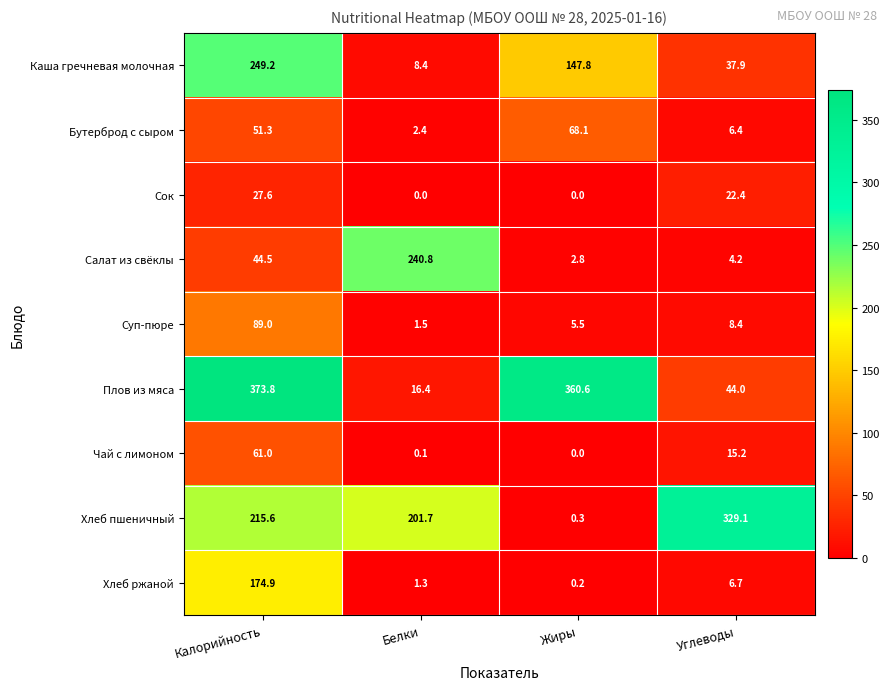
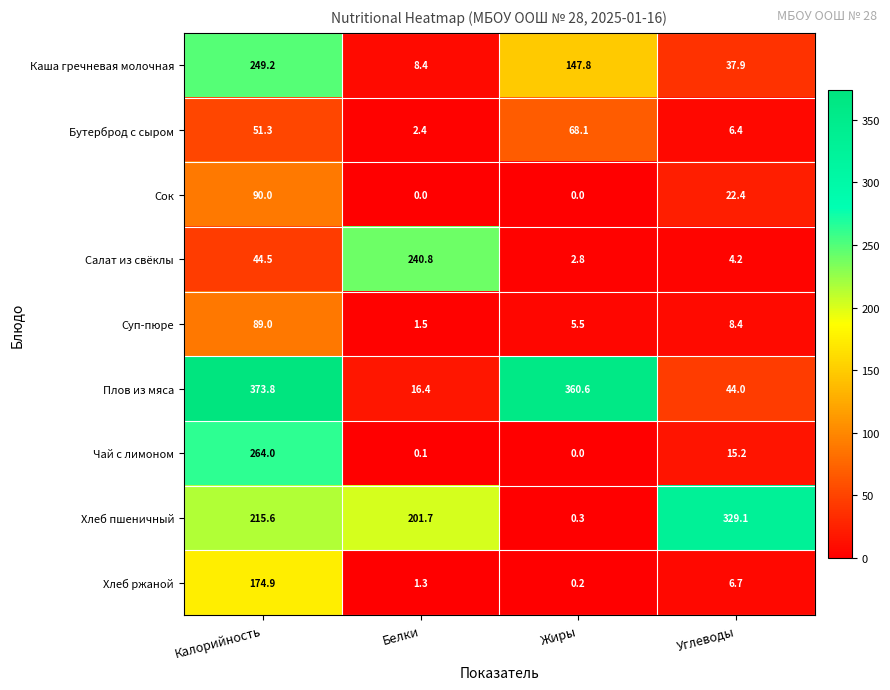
Сок, Калорийность: 27.6 -> 90.0
Чай с лимоном, Калорийность: 61.0 -> 264.0
